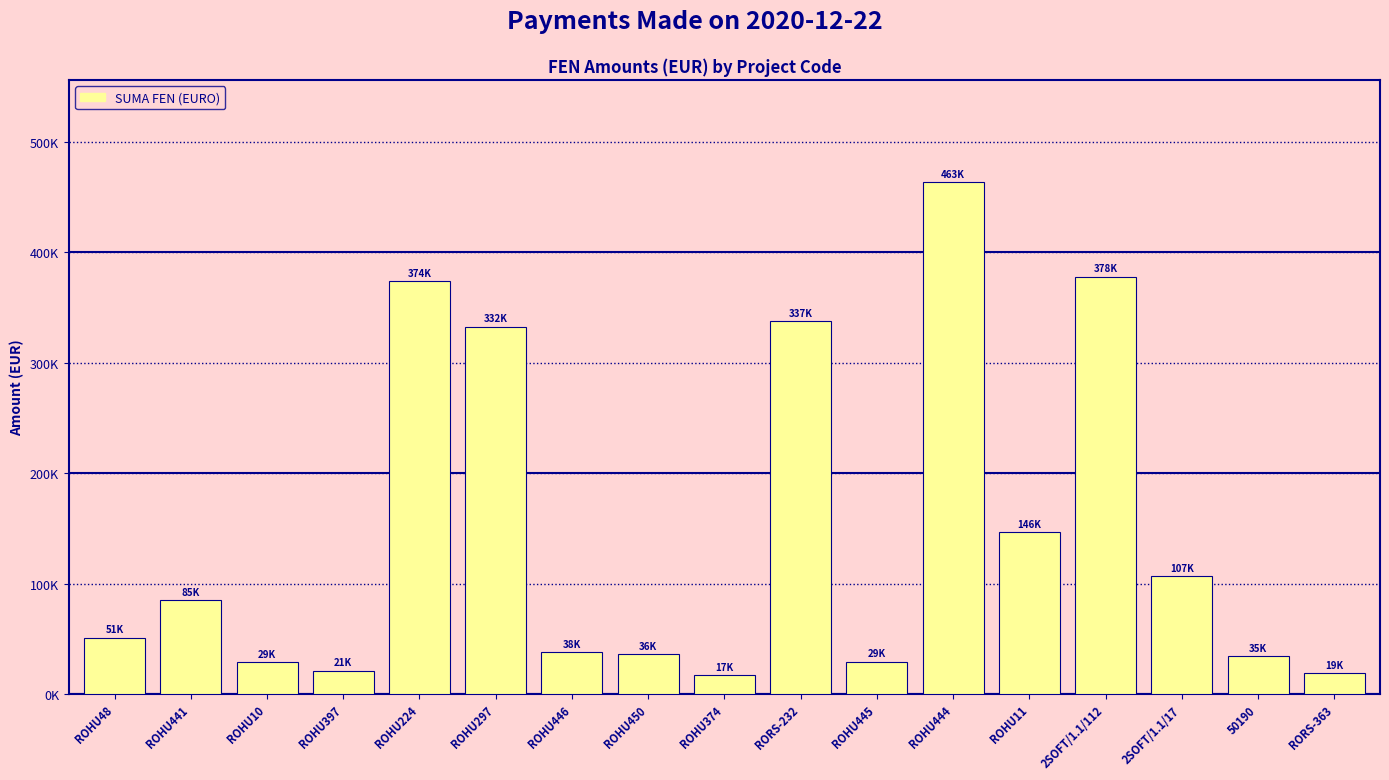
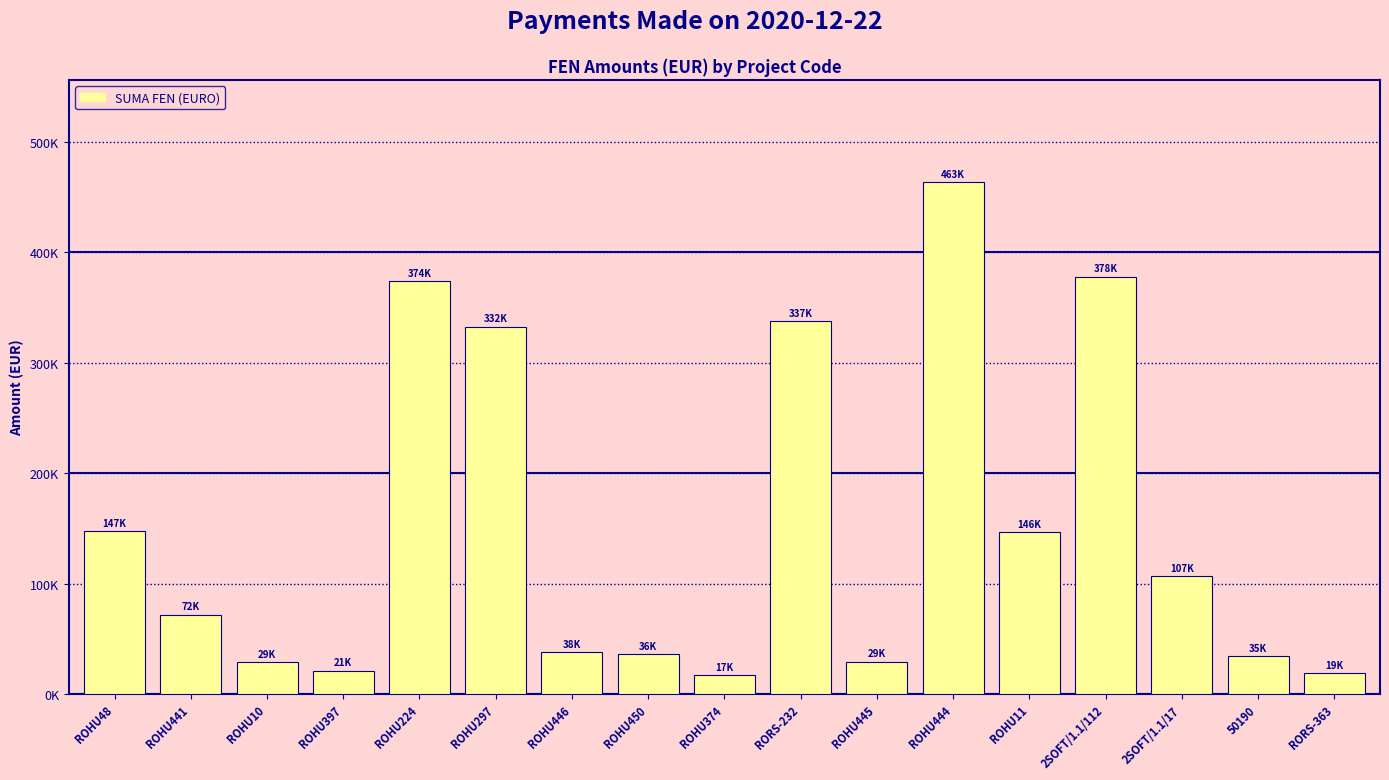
ROHU48: 51K -> 147K
ROHU441: 85K -> 72K
